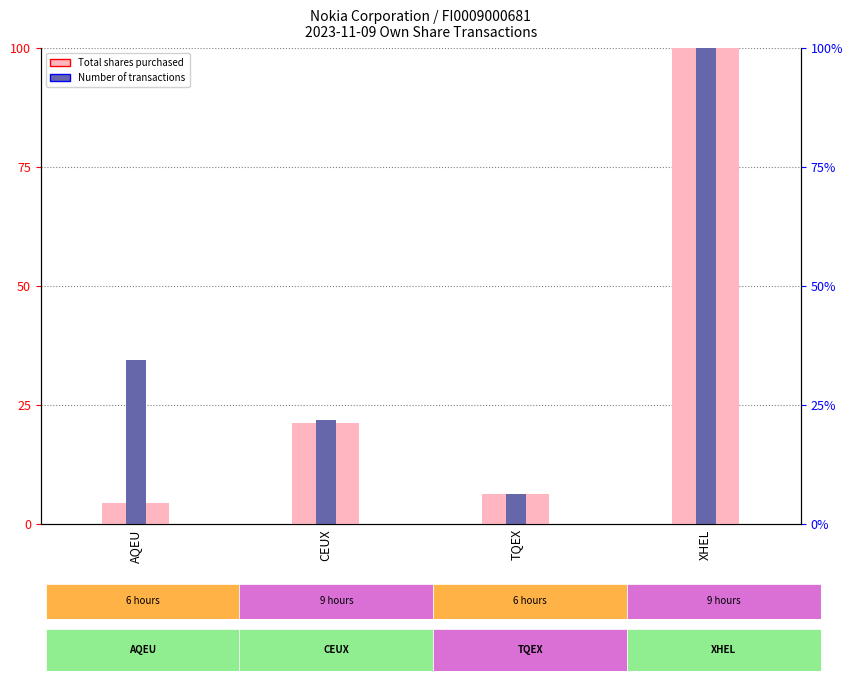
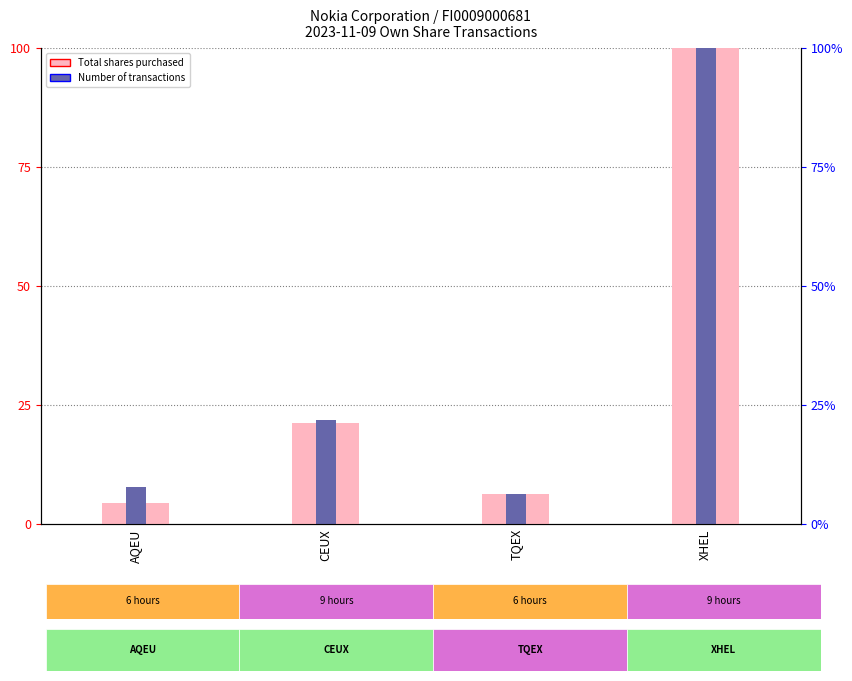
Number of transactions, AQEU: 35 -> 8
